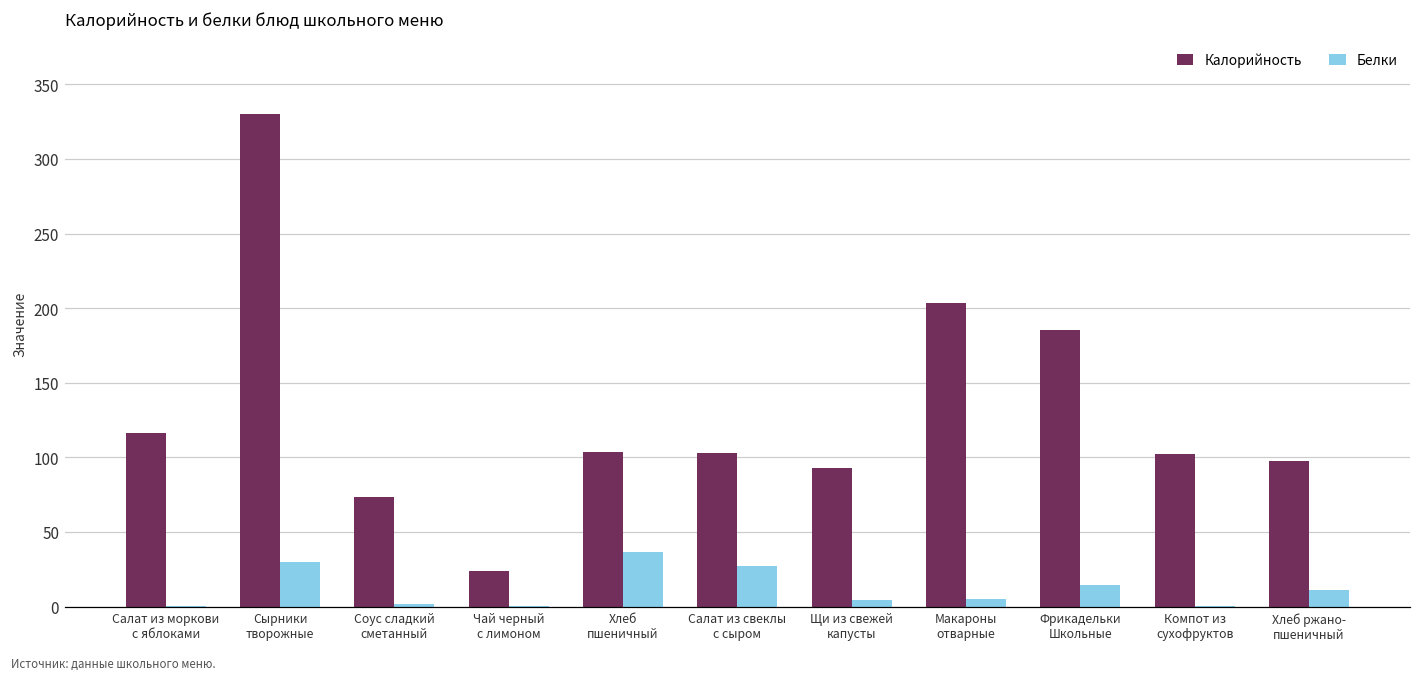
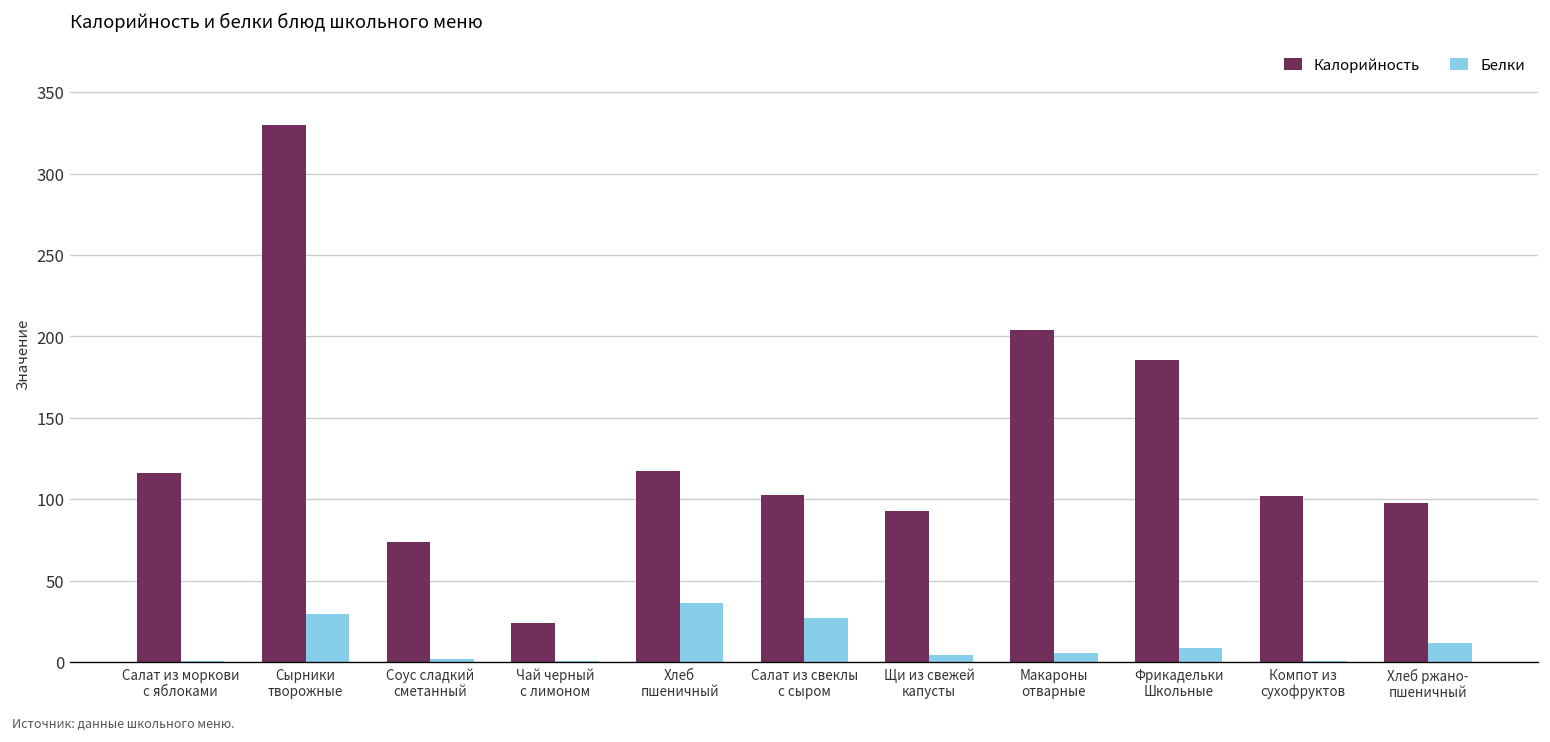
Калорийность, Хлеб пшеничный: 104 -> 117
Белки, Фрикадельки Школьные: 15 -> 9
